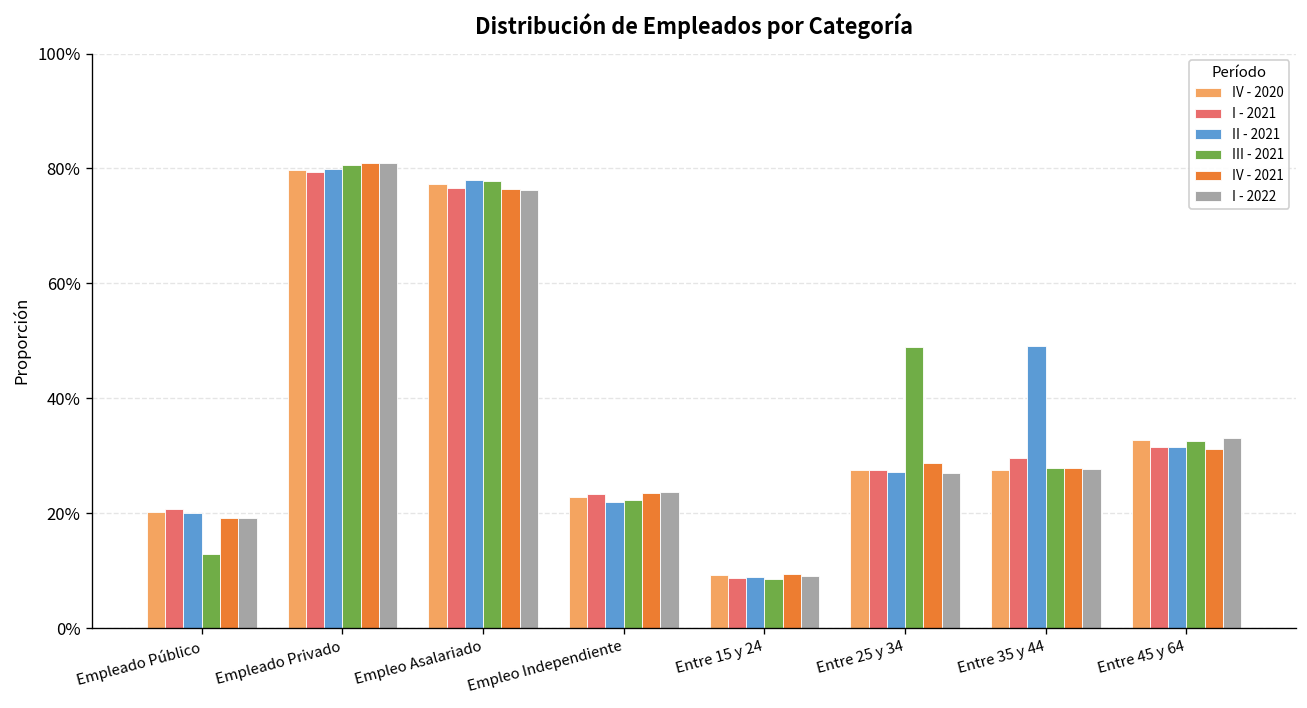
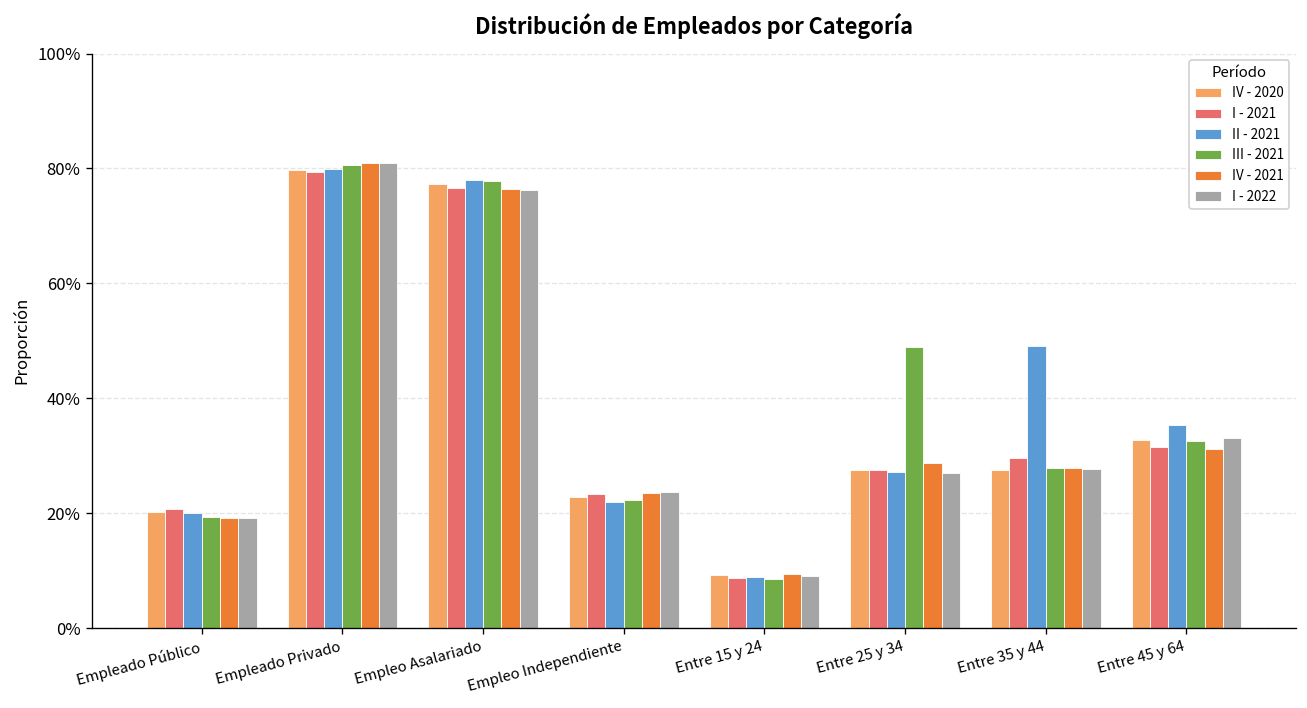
III - 2021, Empleado Público: 13% -> 19%
II - 2021, Entre 45 y 64: 32% -> 35%
